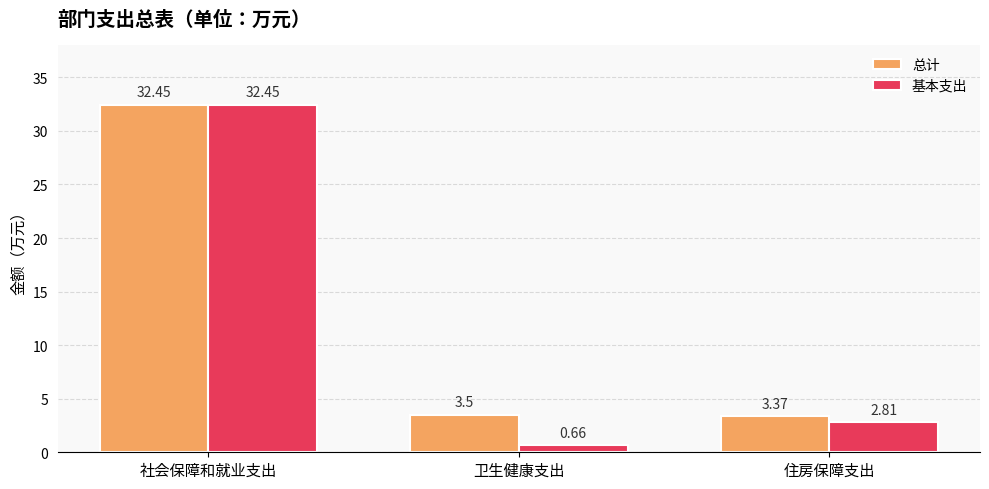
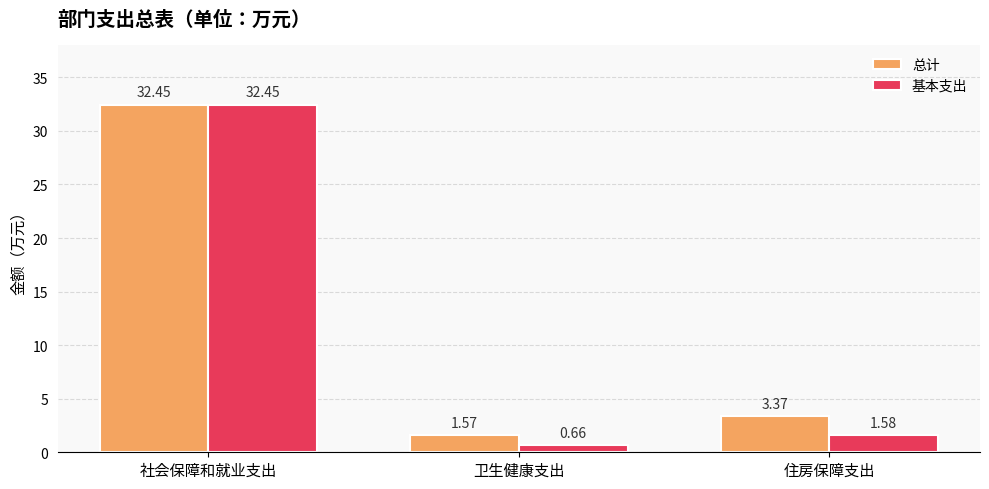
总计, 卫生健康支出: 3.5 -> 1.57
基本支出, 住房保障支出: 2.81 -> 1.58
